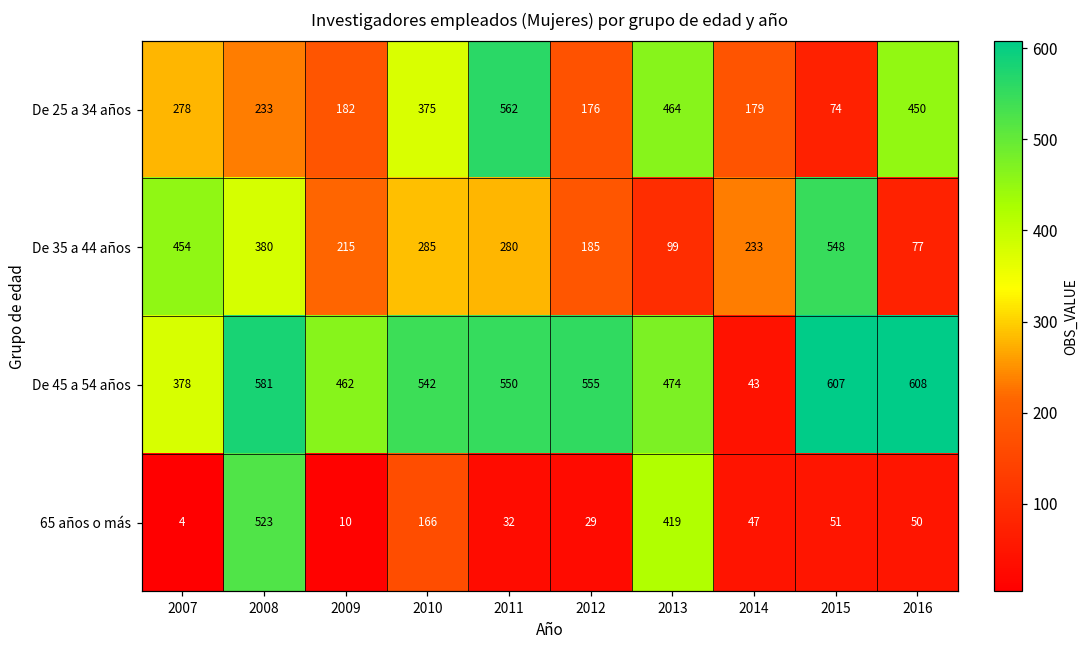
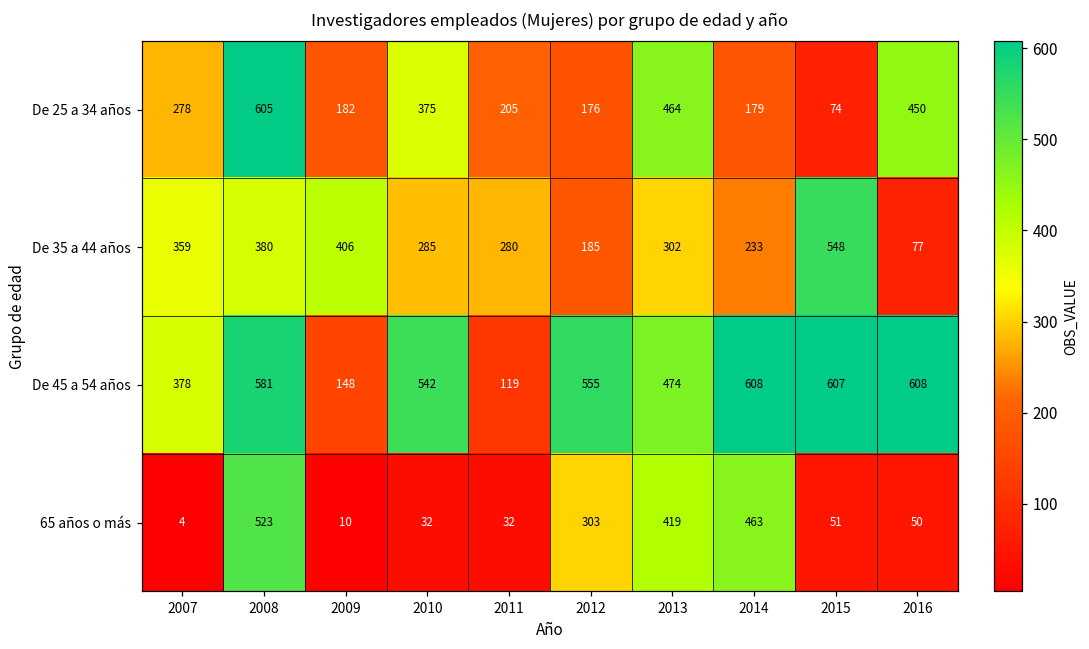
De 25 a 34 años, 2008: 233 -> 605
De 25 a 34 años, 2011: 562 -> 205
De 35 a 44 años, 2007: 454 -> 359
De 35 a 44 años, 2009: 215 -> 406
De 35 a 44 años, 2013: 99 -> 302
De 45 a 54 años, 2009: 462 -> 148
De 45 a 54 años, 2011: 550 -> 119
De 45 a 54 años, 2014: 43 -> 608
65 años o más, 2010: 166 -> 32
65 años o más, 2012: 29 -> 303
65 años o más, 2014: 47 -> 463
